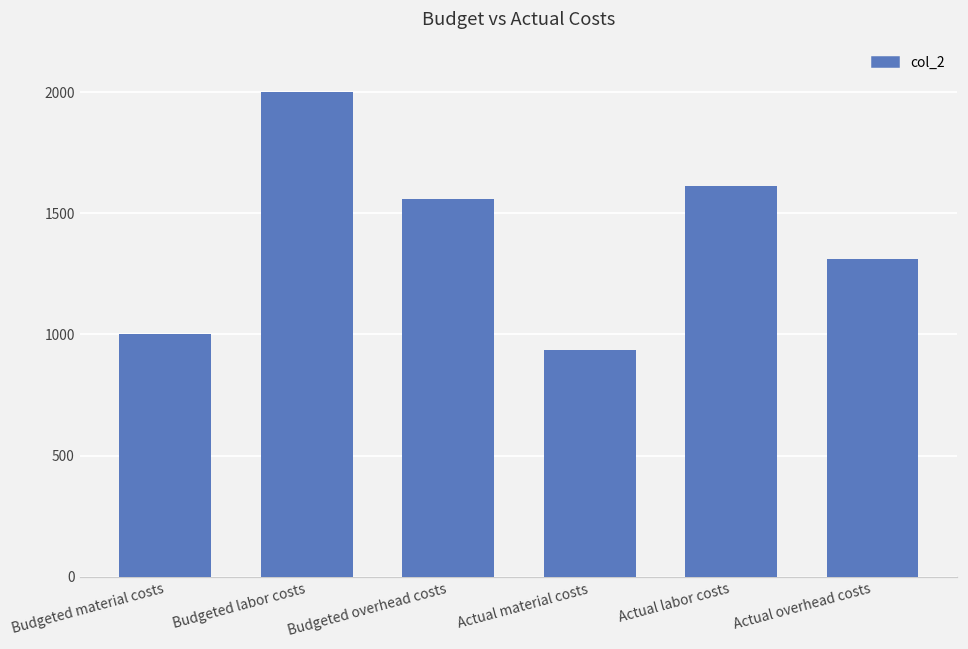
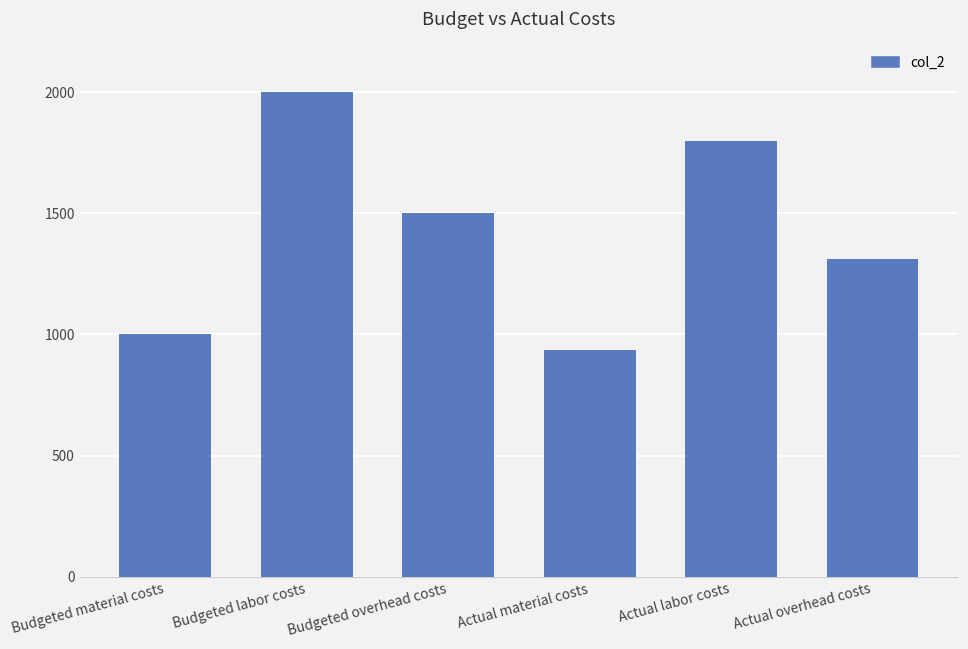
Budgeted overhead costs: 1560 -> 1500
Actual labor costs: 1610 -> 1800
